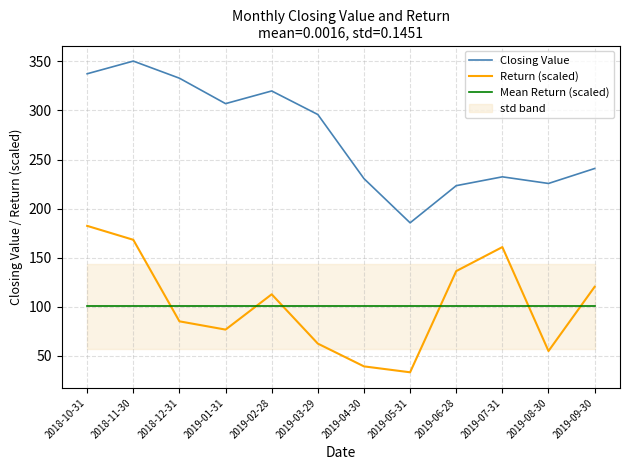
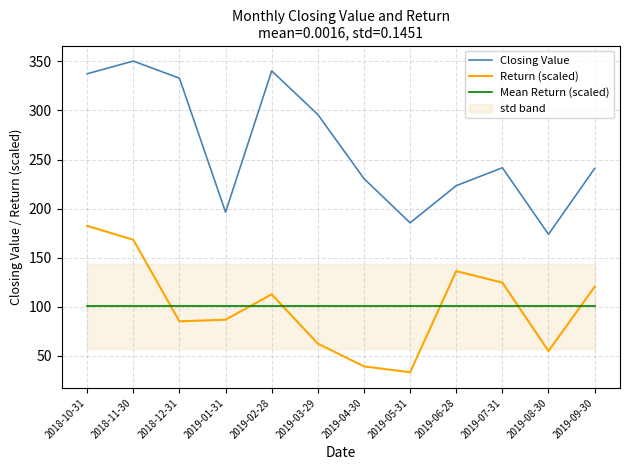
Closing Value, 2019-01-31: 310 -> 200
Return (scaled), 2019-01-31: 80 -> 90
Closing Value, 2019-02-28: 320 -> 340
Closing Value, 2019-07-31: 230 -> 240
Return (scaled), 2019-07-31: 160 -> 120
Closing Value, 2019-08-30: 230 -> 170
